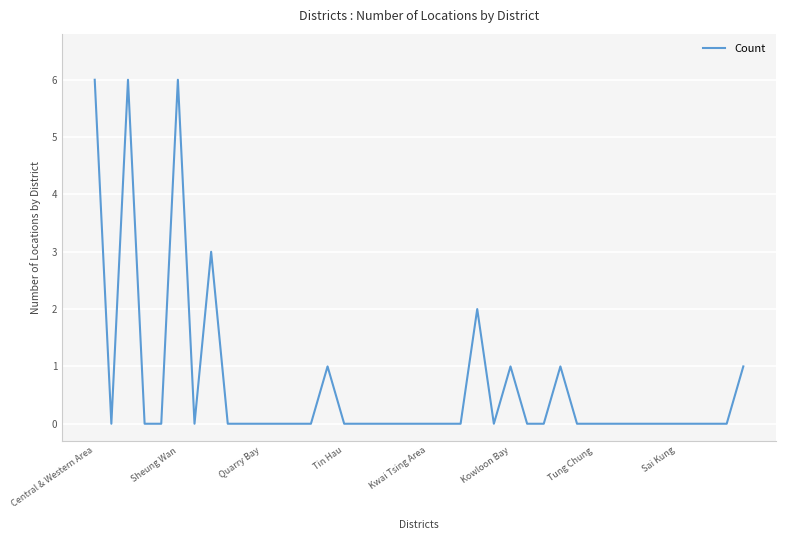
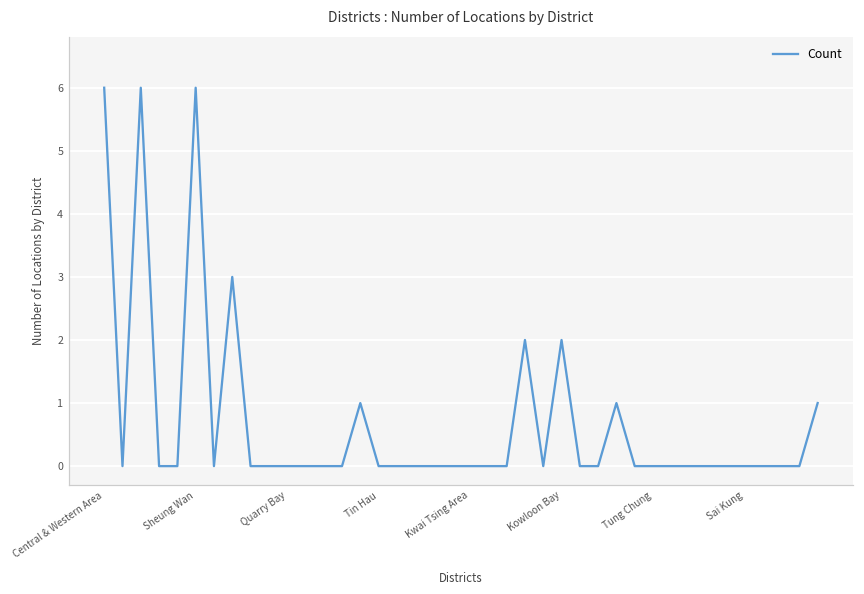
Kowloon Bay: 1 -> 2
